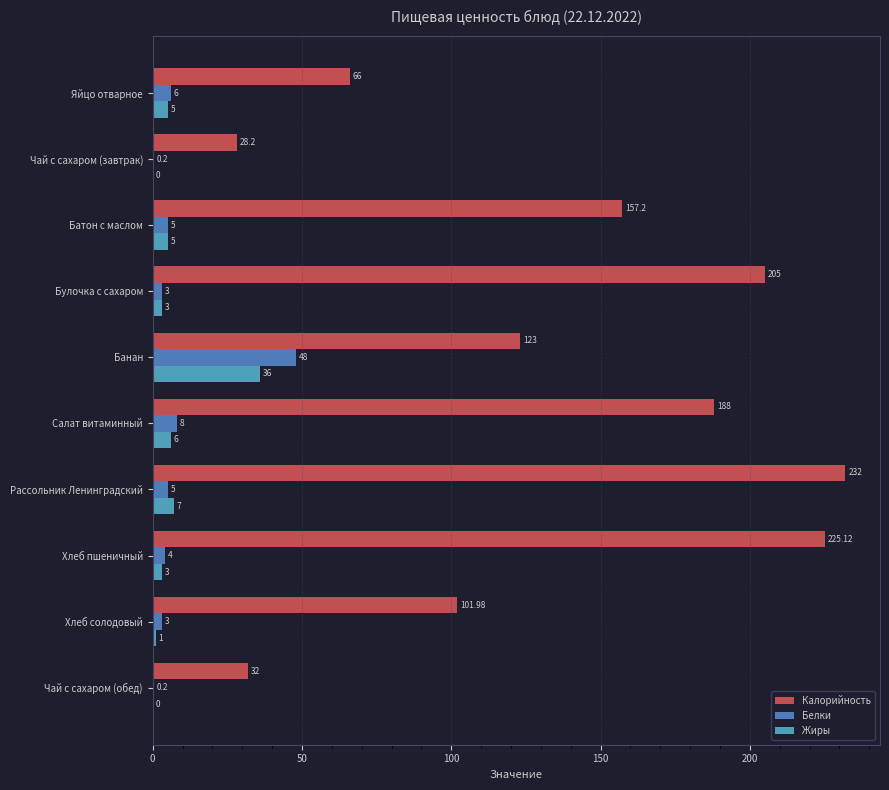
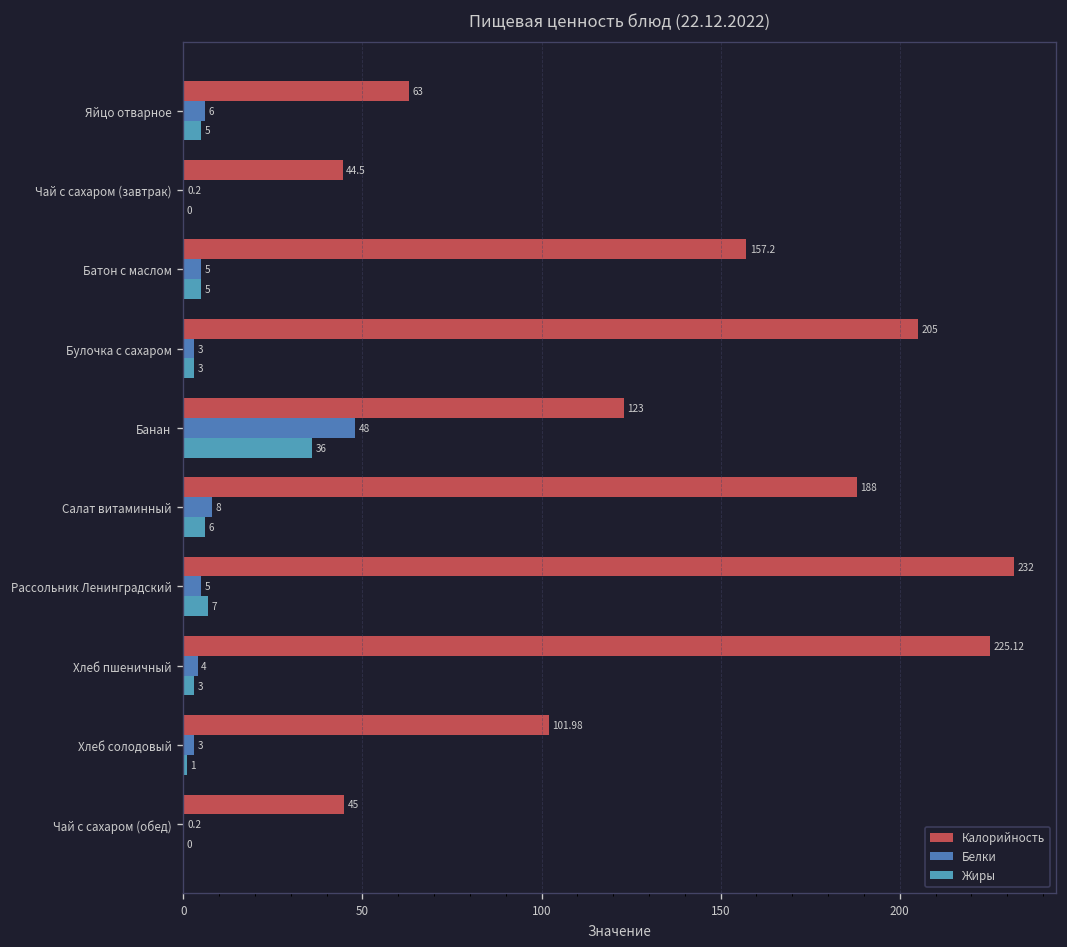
Калорийность, Яйцо отварное: 66 -> 63
Калорийность, Чай с сахаром (завтрак): 28.2 -> 44.5
Калорийность, Чай с сахаром (обед): 32 -> 45
